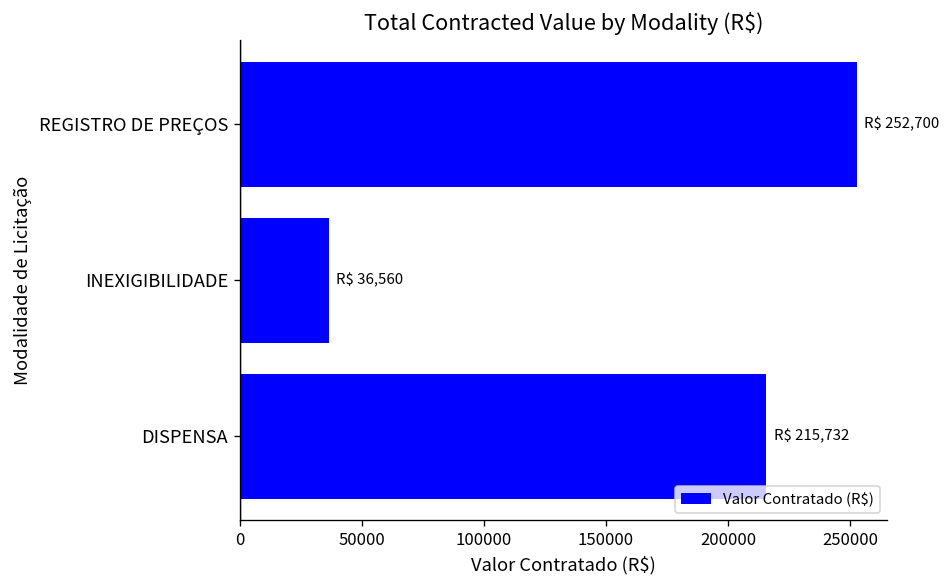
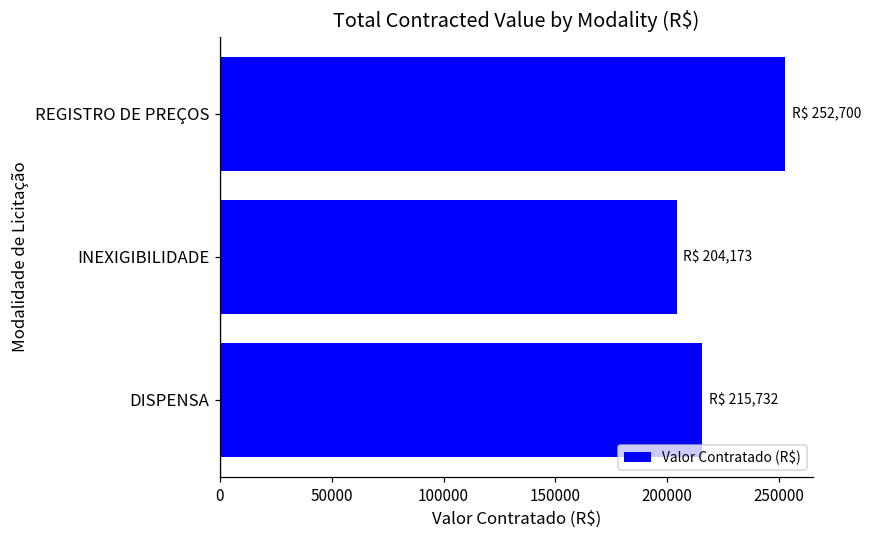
INEXIGIBILIDADE: 36,560 -> 204,173
